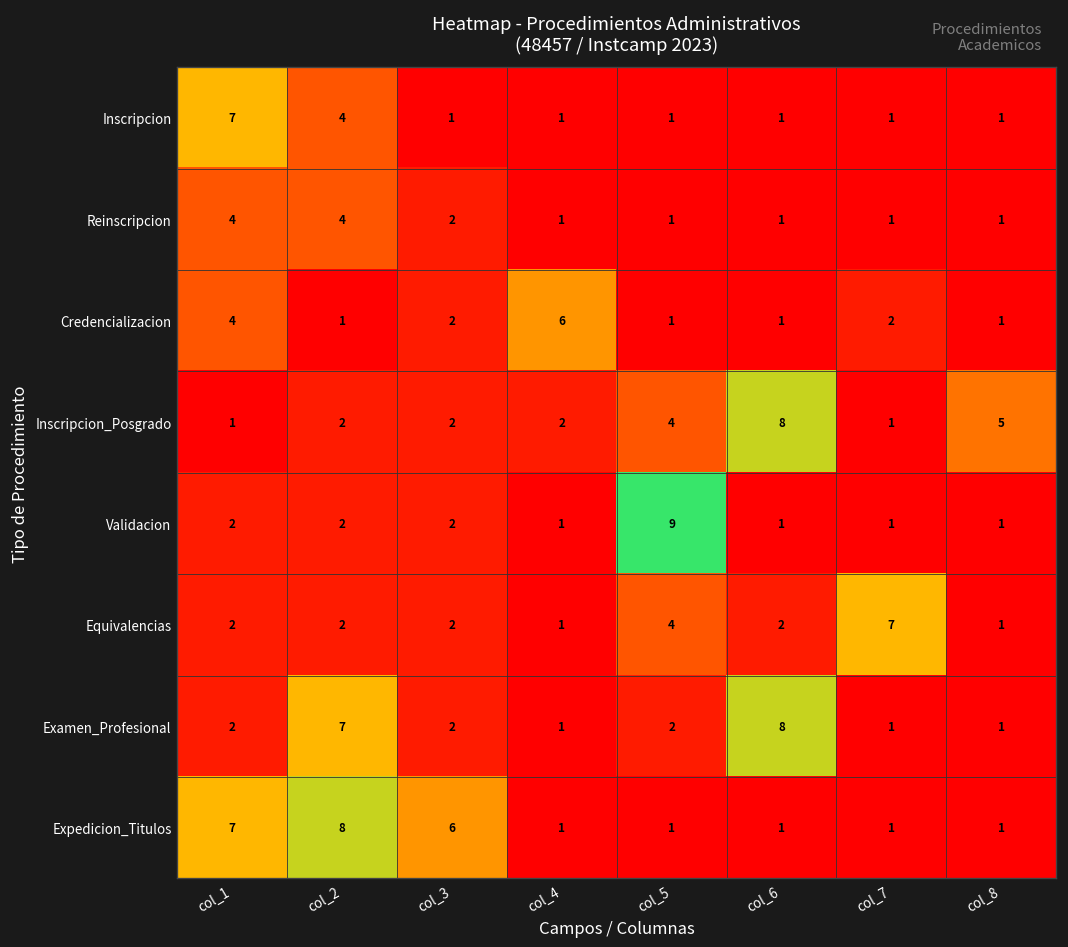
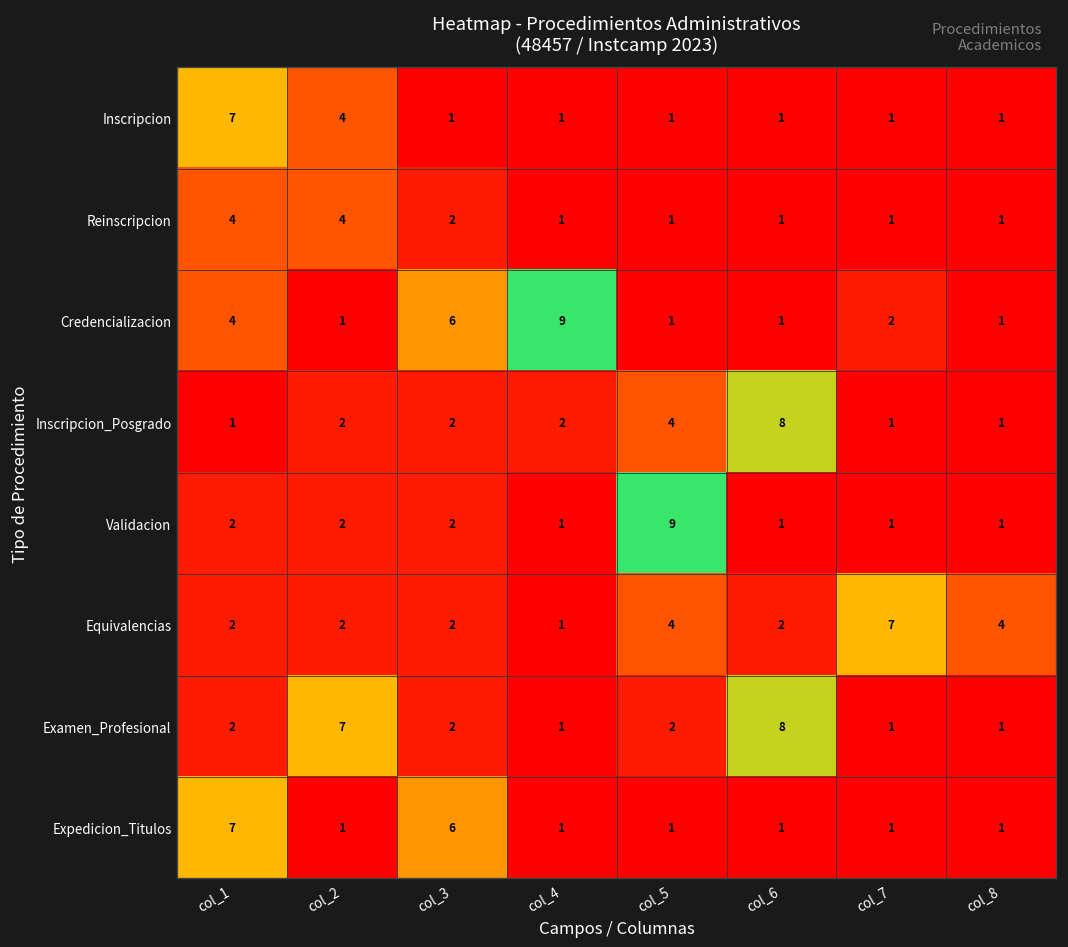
Credencializacion, col_3: 2 -> 6
Credencializacion, col_4: 6 -> 9
Inscripcion_Posgrado, col_8: 5 -> 1
Equivalencias, col_8: 1 -> 4
Expedicion_Titulos, col_2: 8 -> 1
